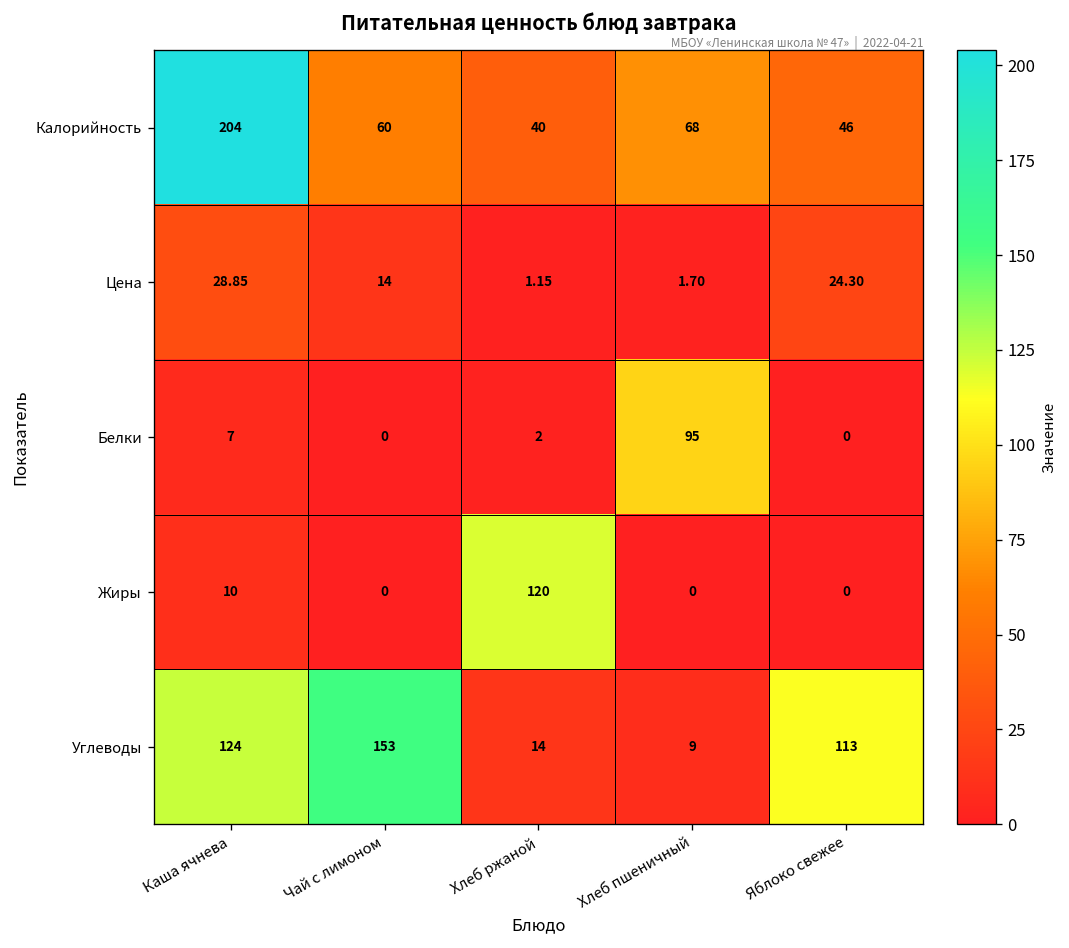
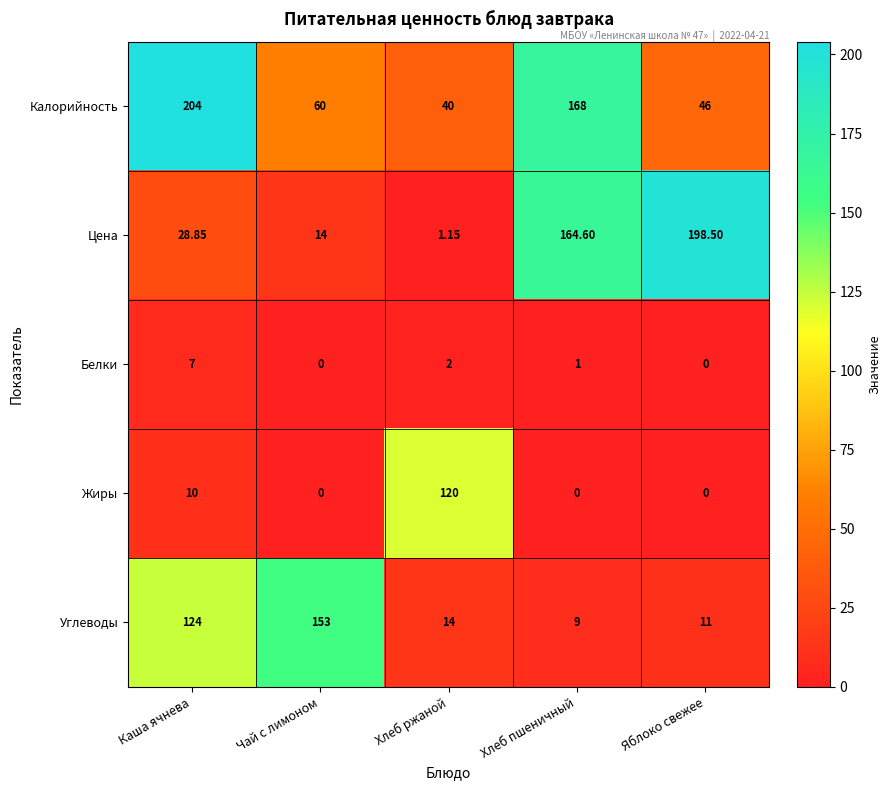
Калорийность, Хлеб пшеничный: 68 -> 168
Цена, Хлеб пшеничный: 1.70 -> 164.60
Цена, Яблоко свежее: 24.30 -> 198.50
Белки, Хлеб пшеничный: 95 -> 1
Углеводы, Яблоко свежее: 113 -> 11
